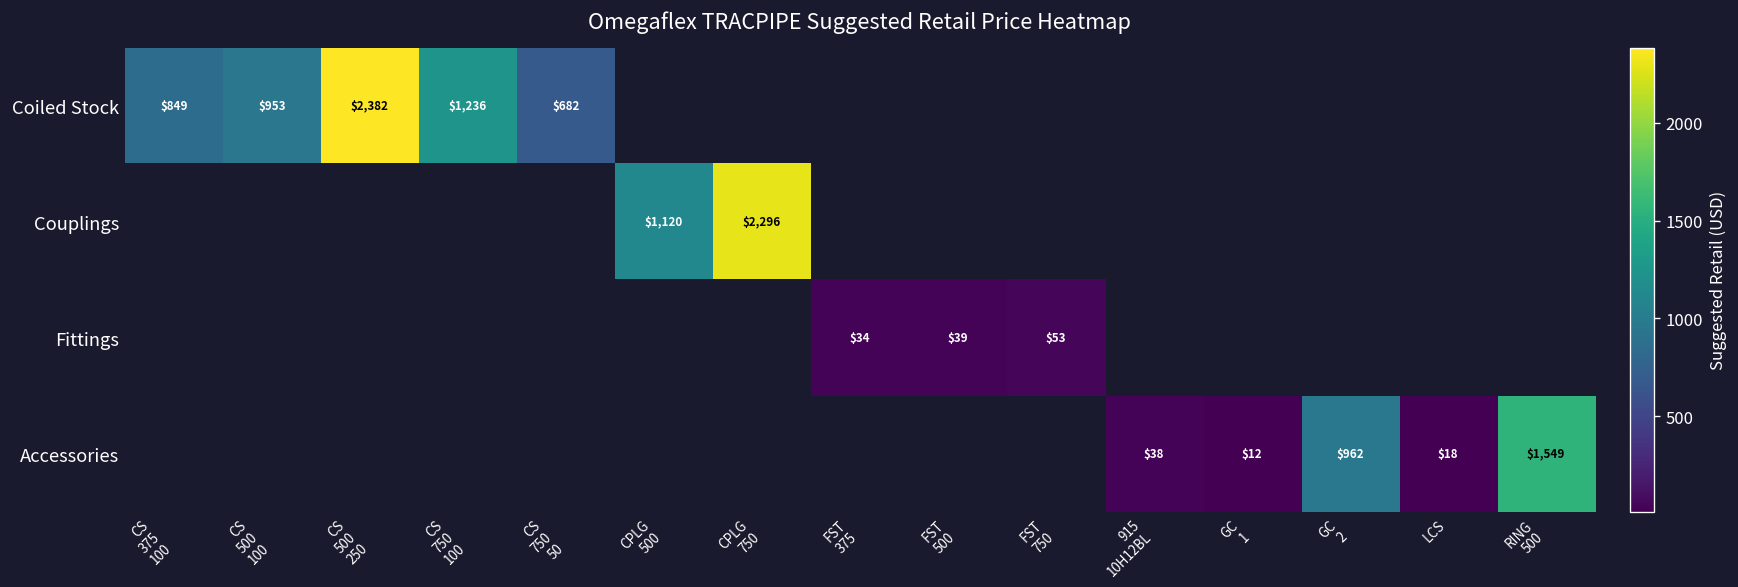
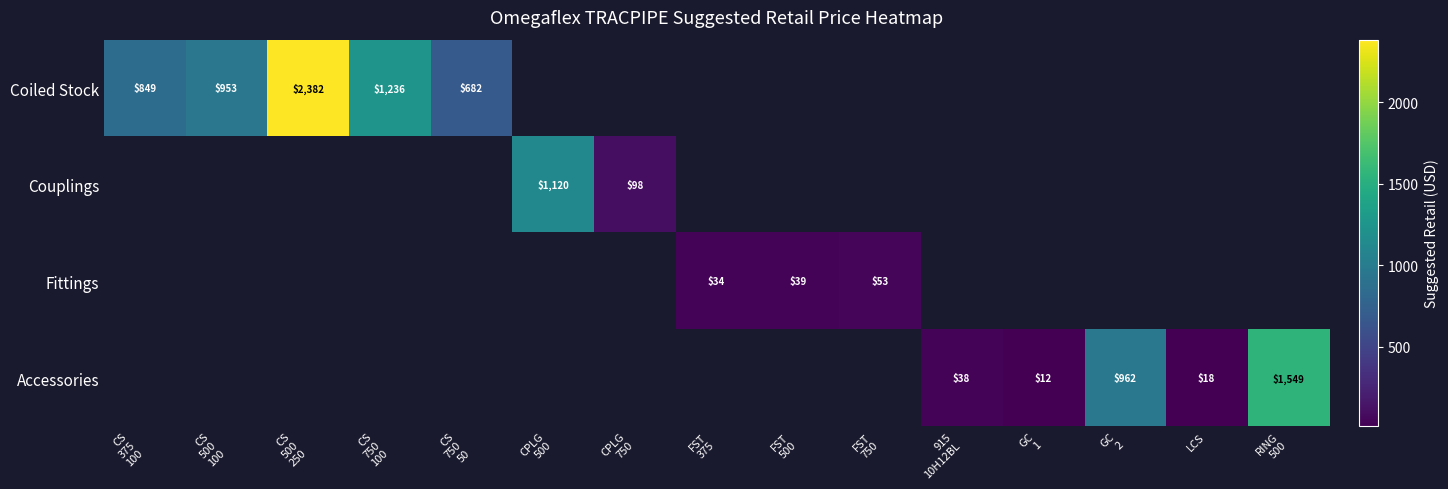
Couplings, CPLG 750: $2,296 -> $98
